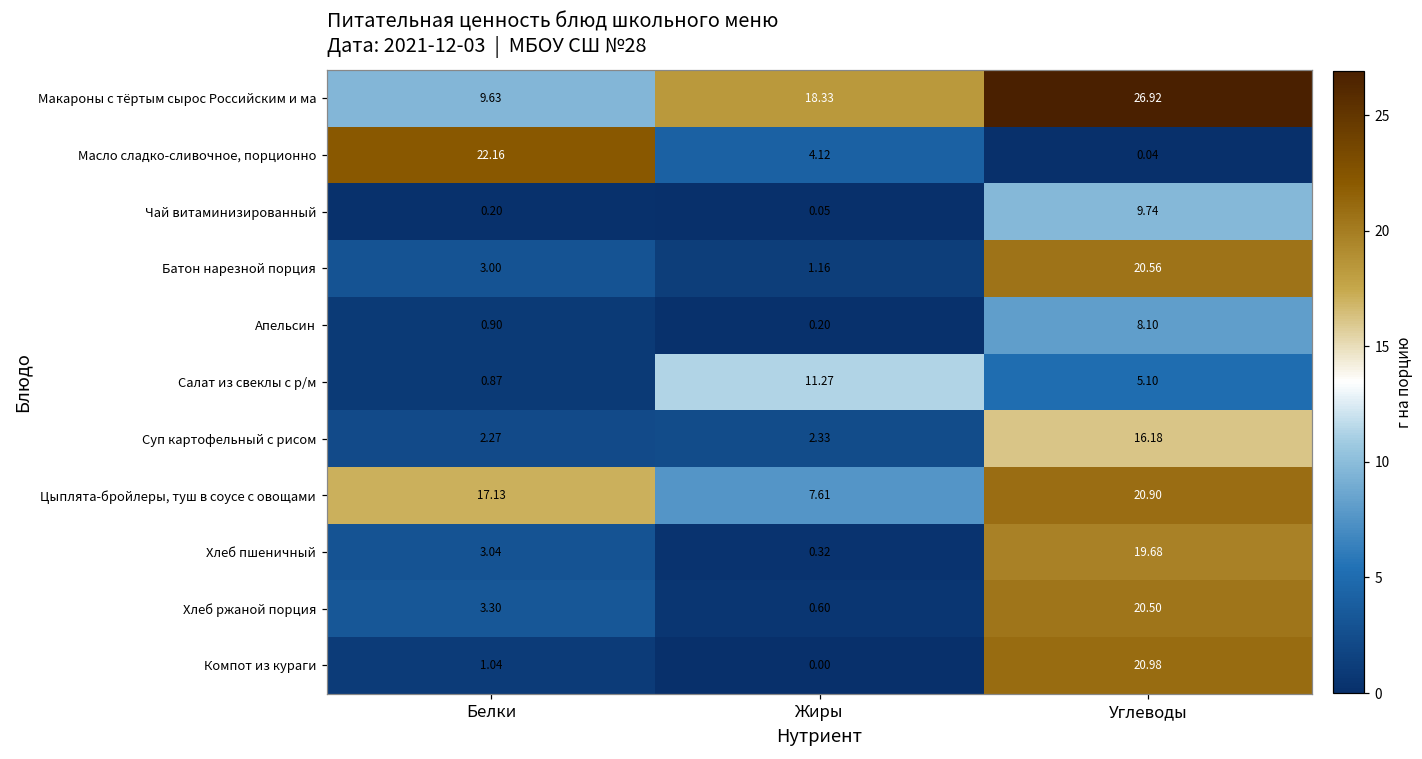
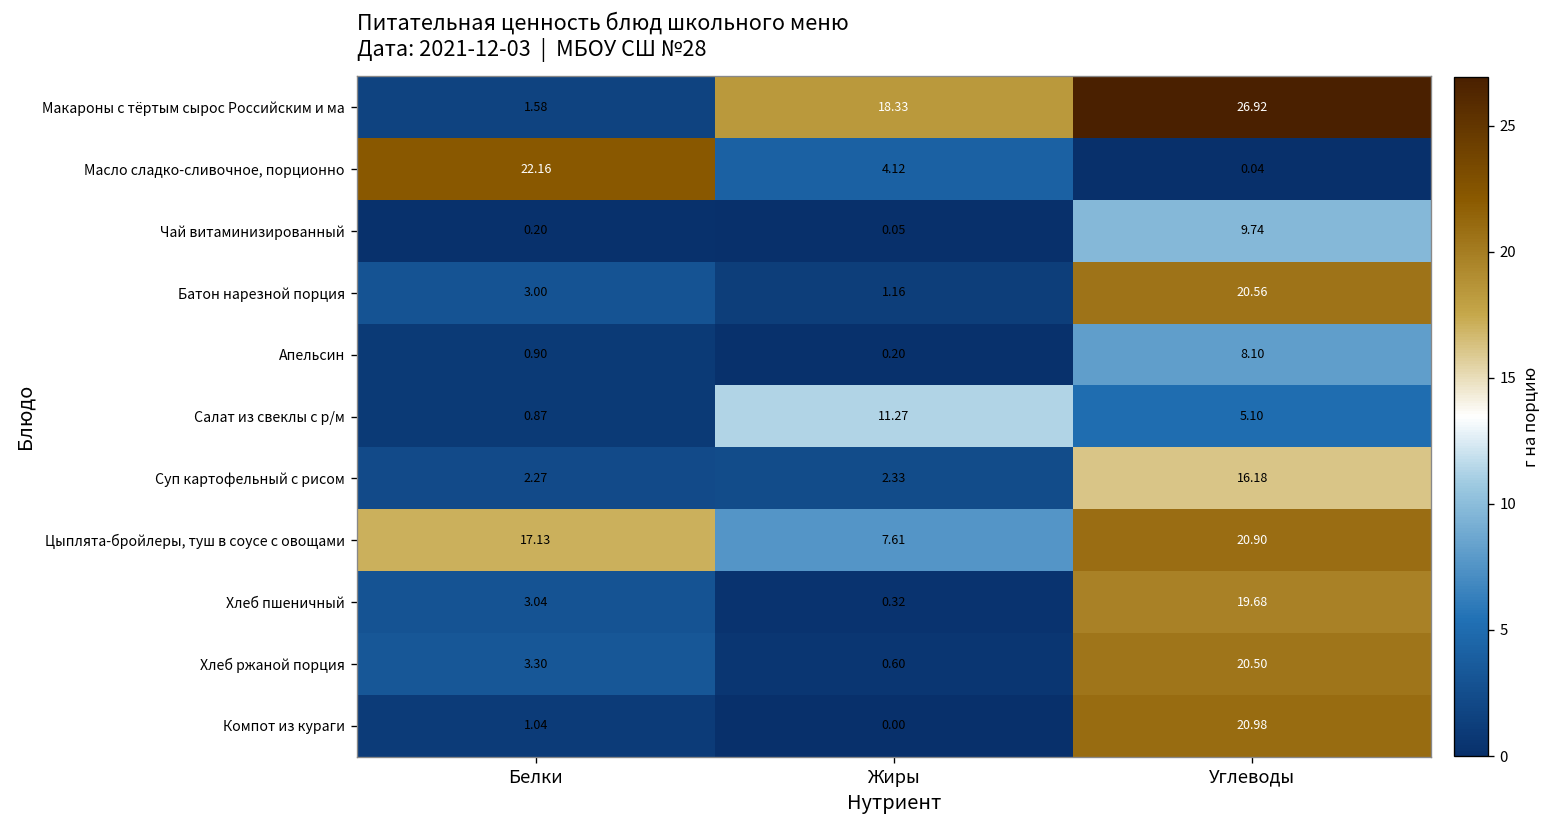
Макароны с тёртым сырос Российским и ма, Белки: 9.63 -> 1.58
